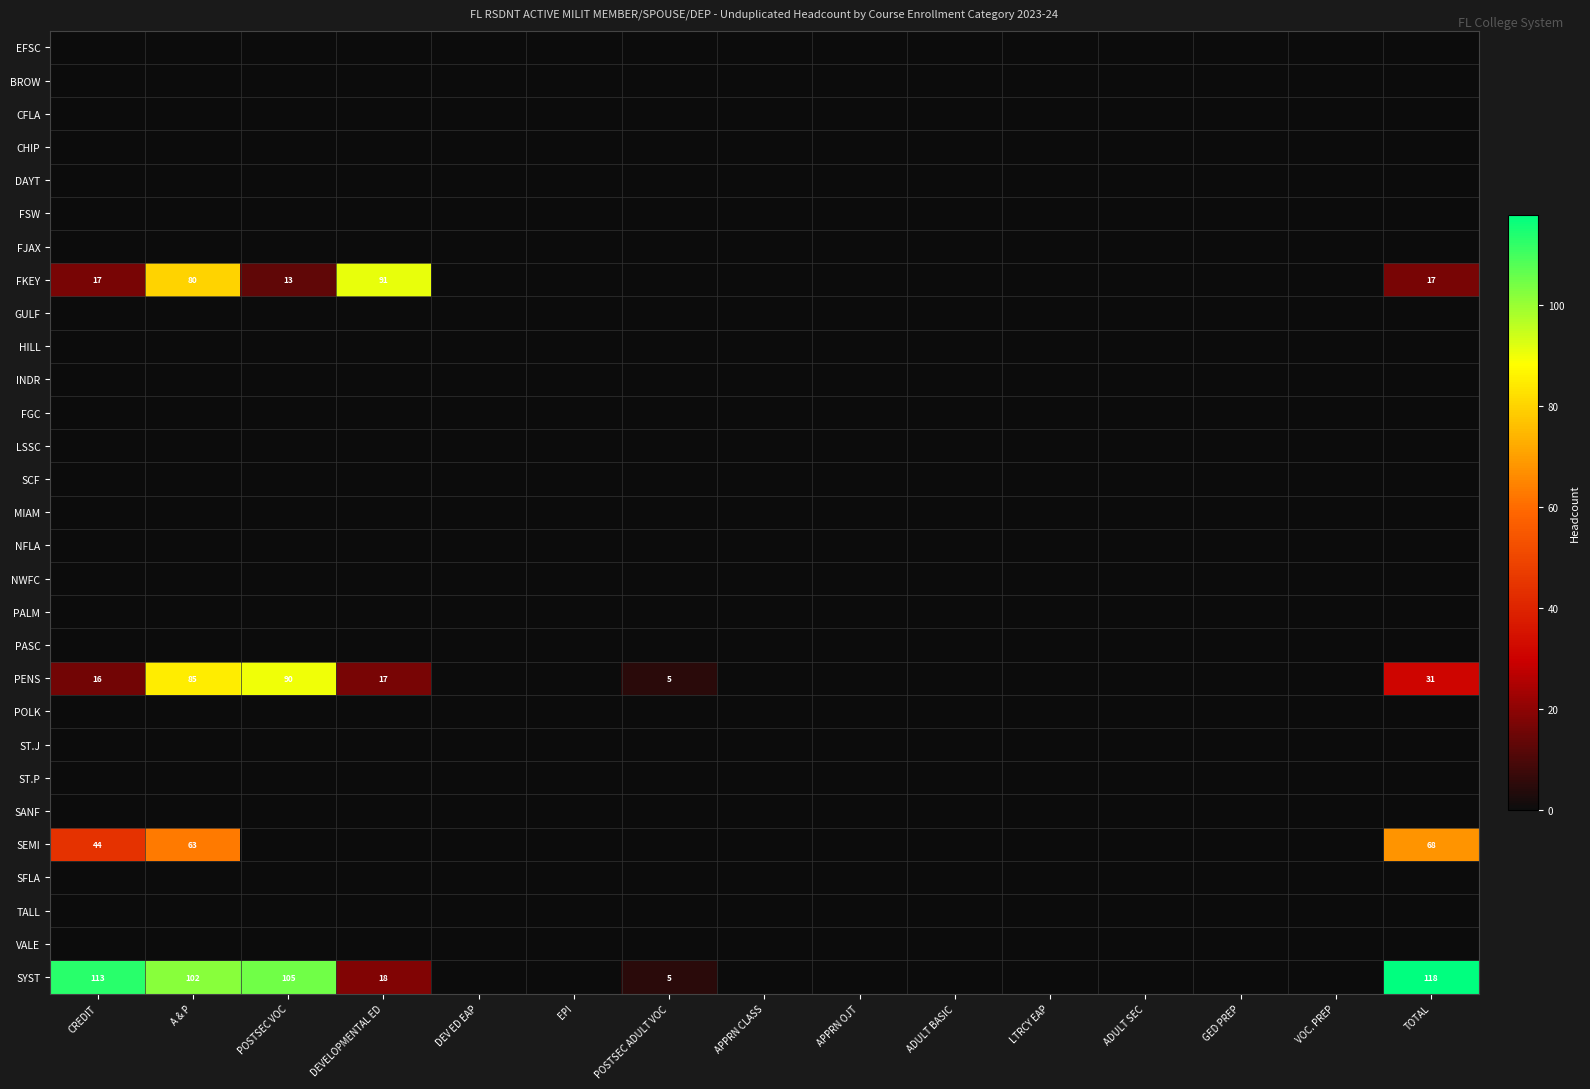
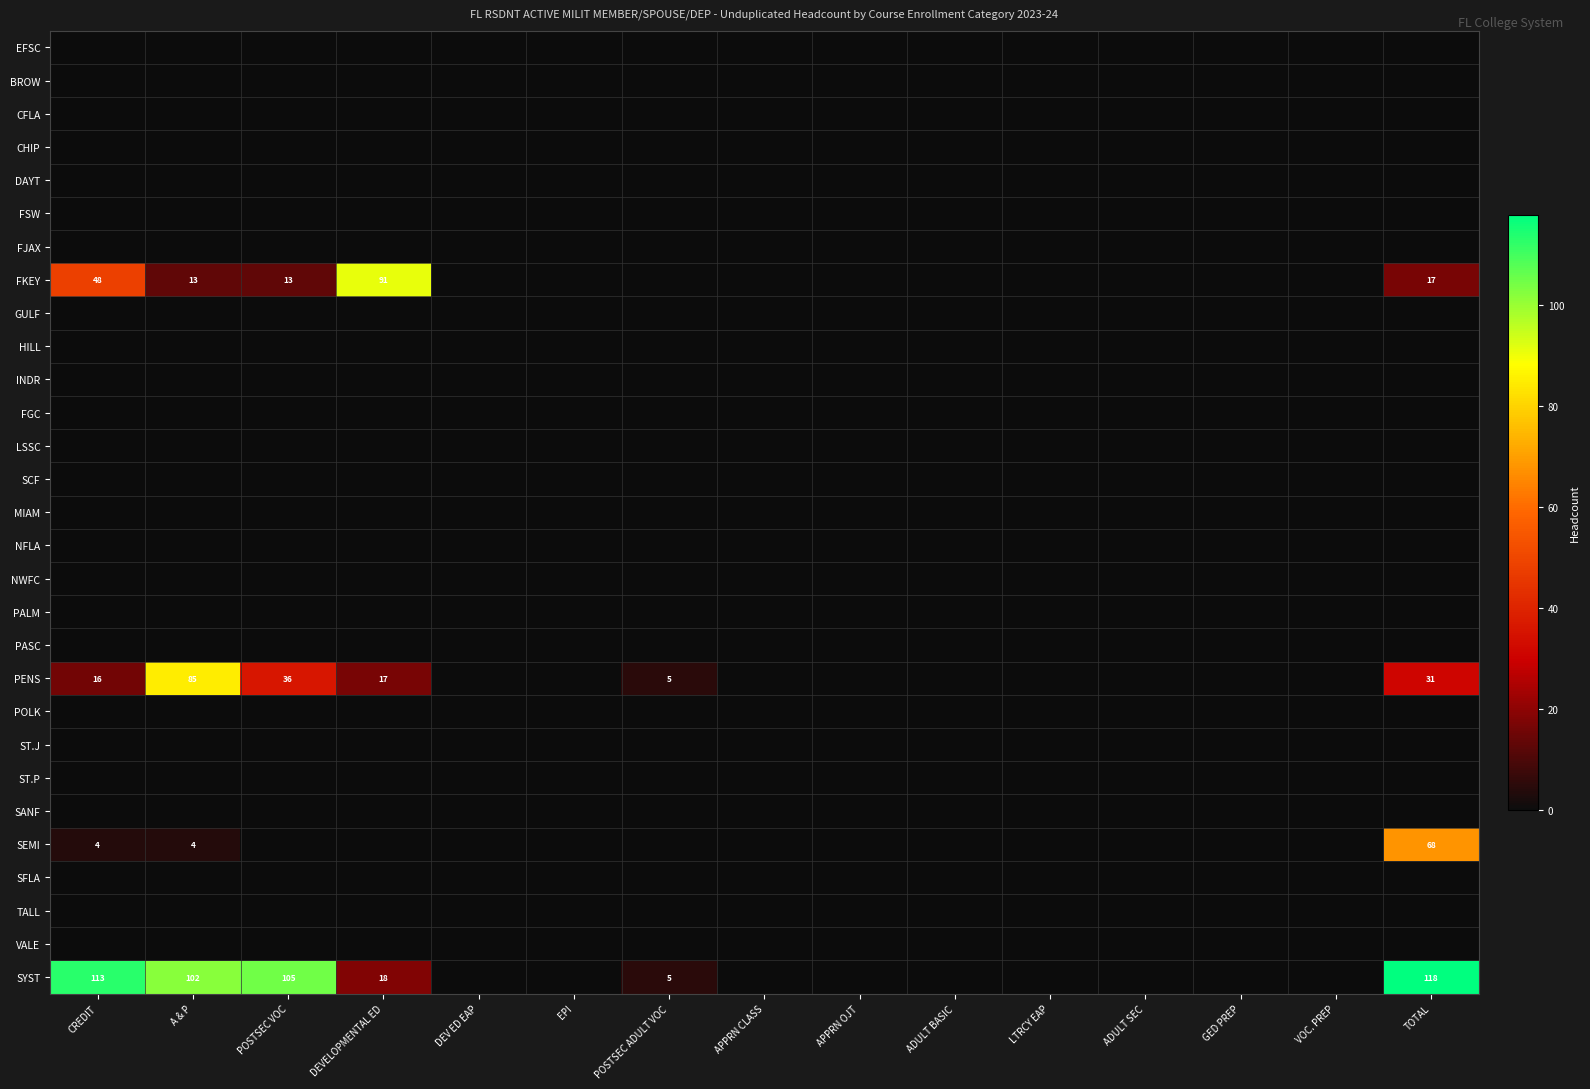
FKEY, CREDIT: 17 -> 48
FKEY, A & P: 80 -> 13
PENS, POSTSEC VOC: 90 -> 36
SEMI, CREDIT: 44 -> 4
SEMI, A & P: 63 -> 4
